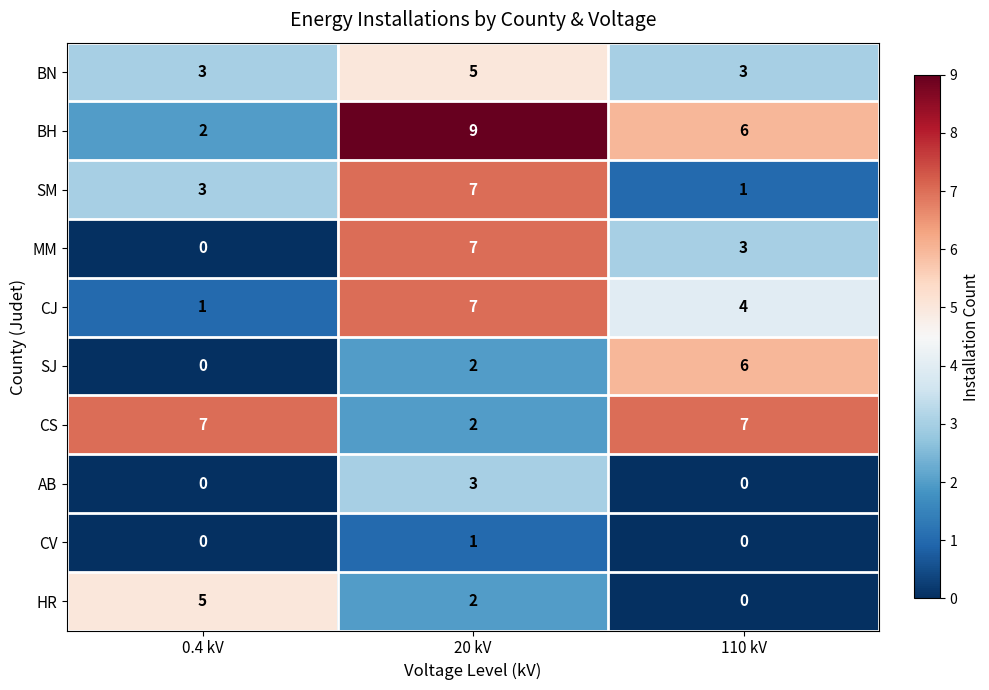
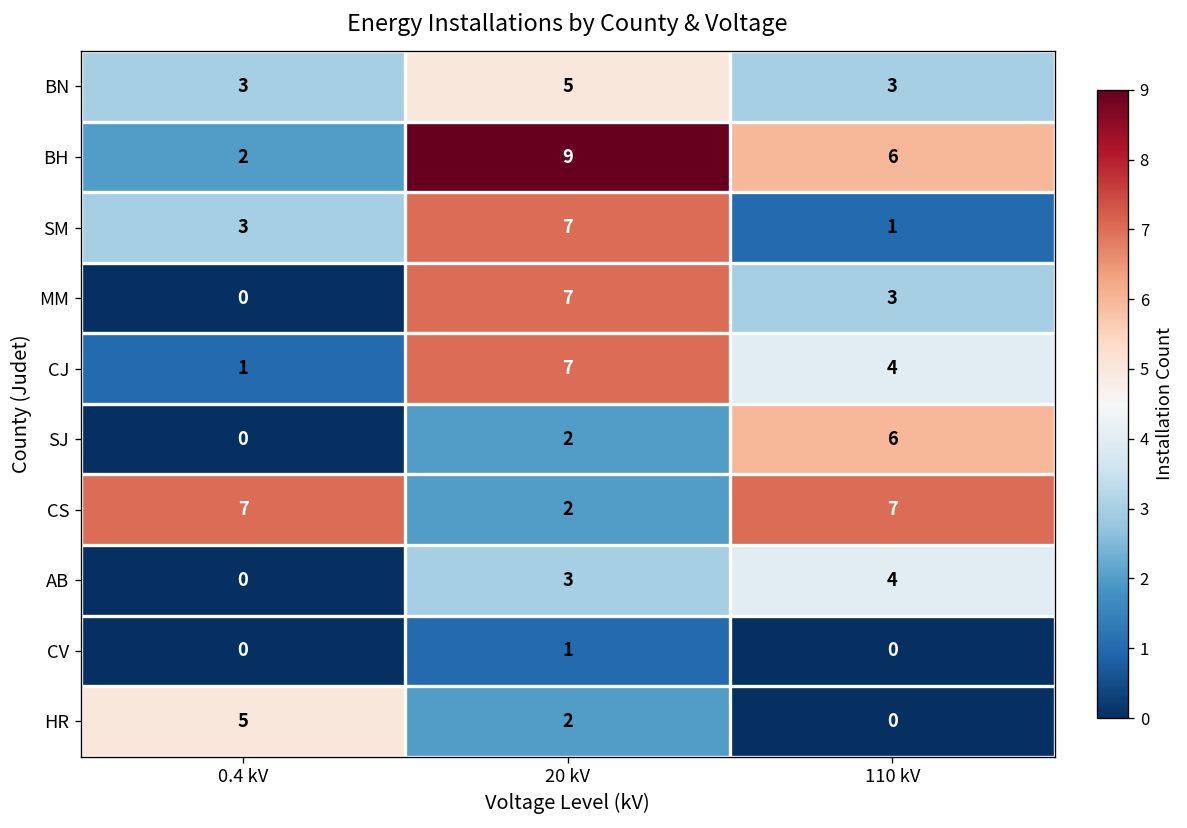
AB, 110 kV: 0 -> 4
